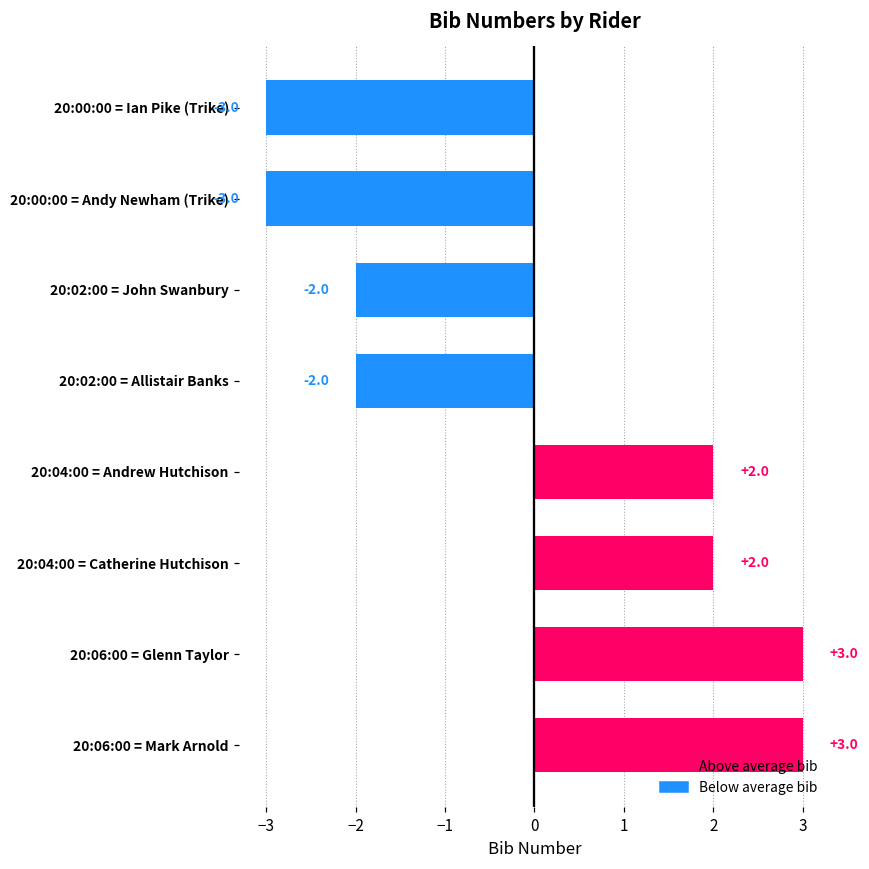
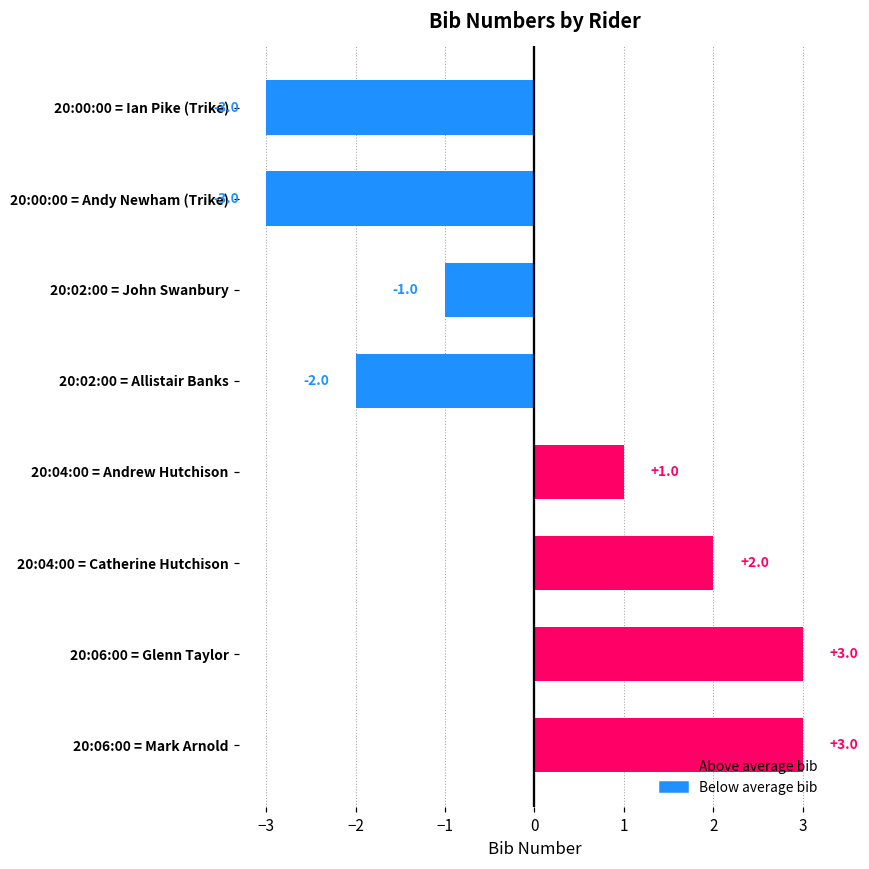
20:02:00 = John Swanbury: -2.0 -> -1.0
20:04:00 = Andrew Hutchison: +2.0 -> +1.0
